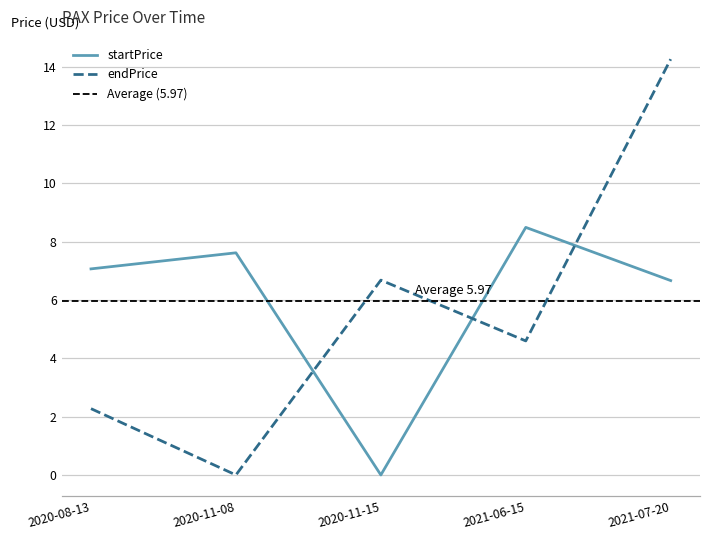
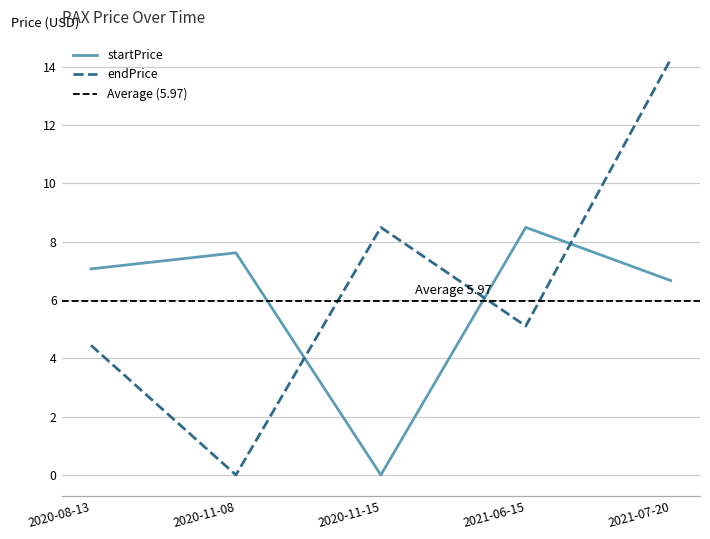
endPrice, 2020-08-13: 2.3 -> 4.4
endPrice, 2020-11-15: 6.7 -> 8.5
endPrice, 2021-06-15: 4.6 -> 5.1
